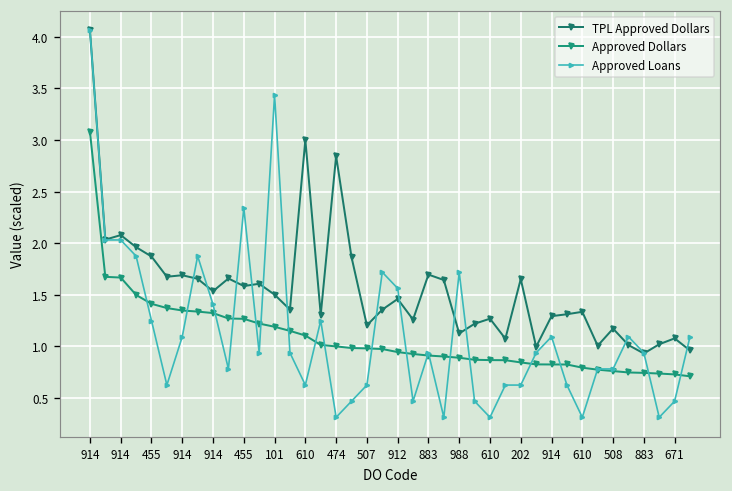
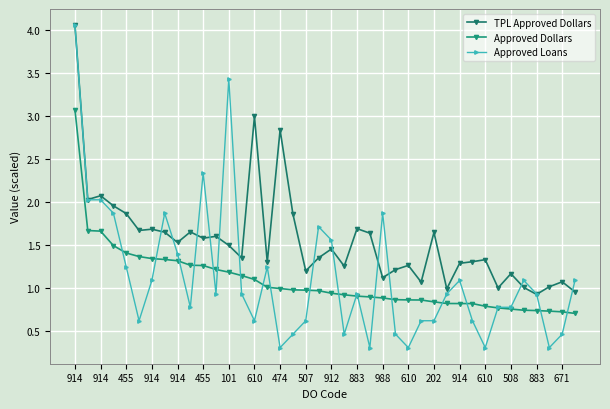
Approved Loans, 988: 1.7 -> 1.9
